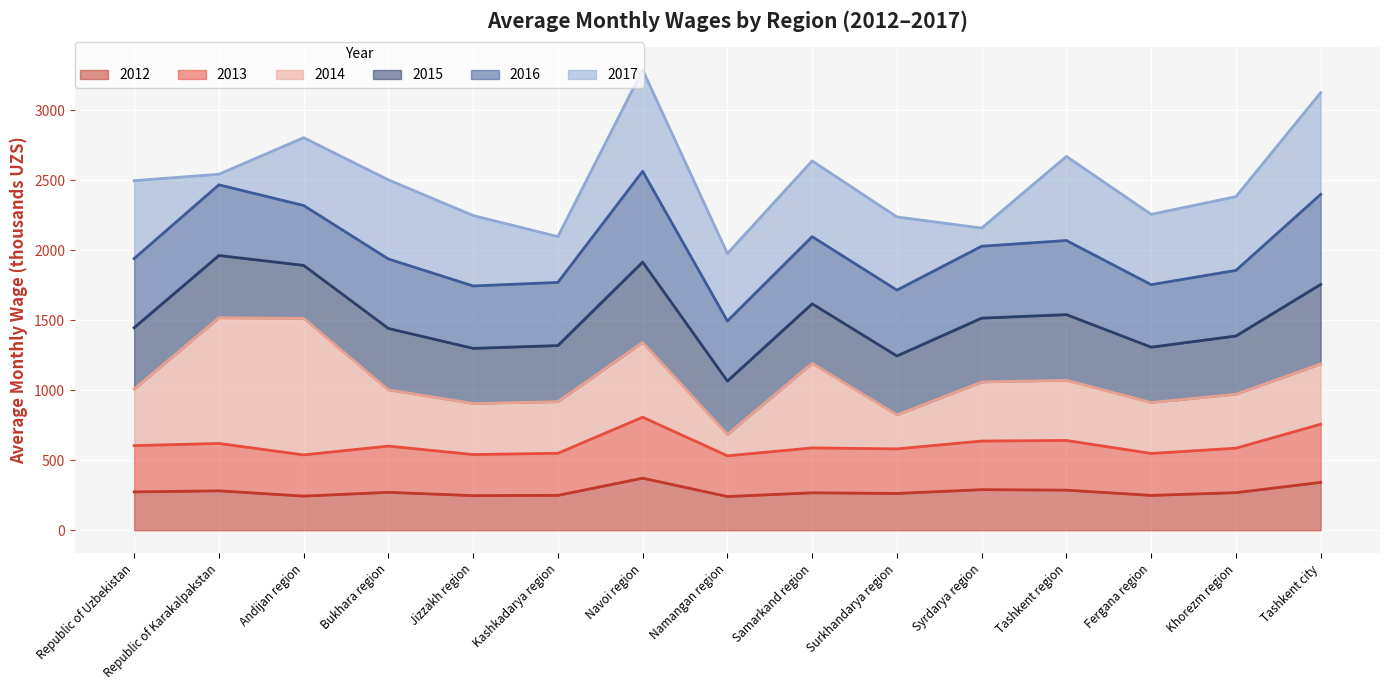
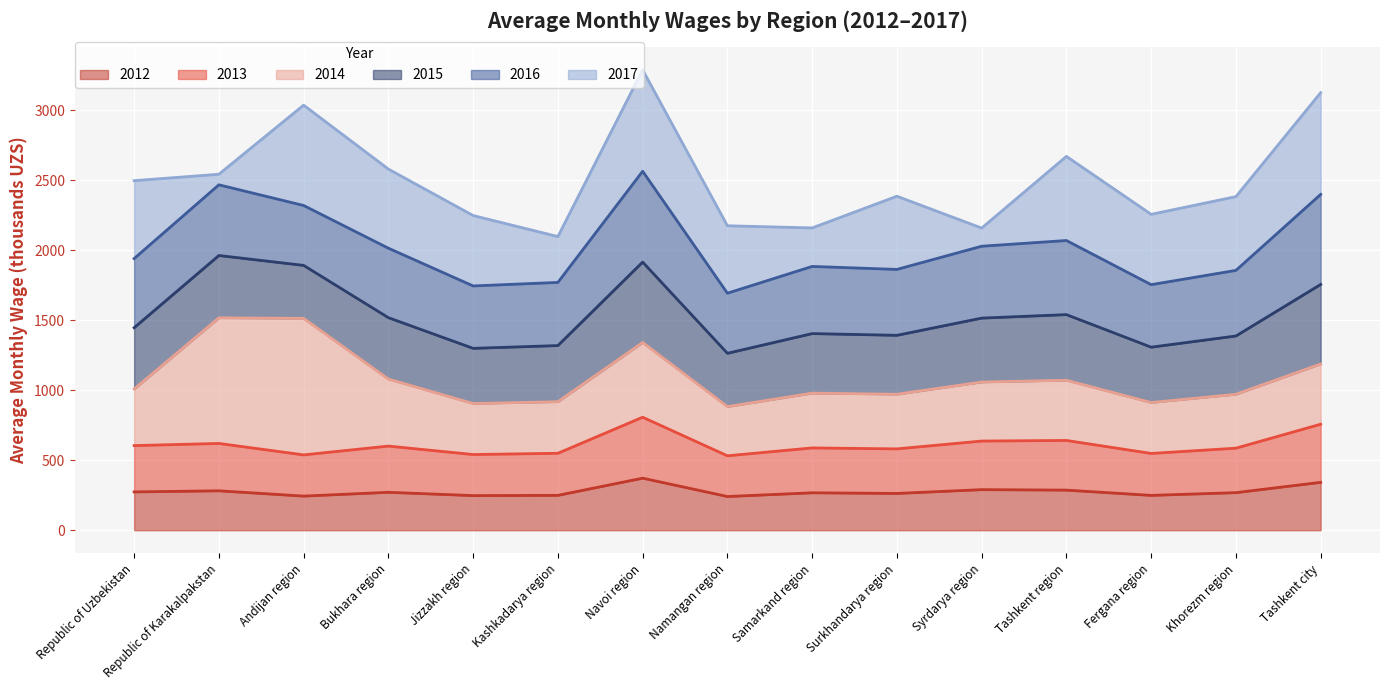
2017, Andijan region: 480 -> 720
2014, Bukhara region: 400 -> 480
2014, Namangan region: 150 -> 350
2014, Samarkand region: 600 -> 390
2017, Samarkand region: 540 -> 280
2014, Surkhandarya region: 240 -> 390
